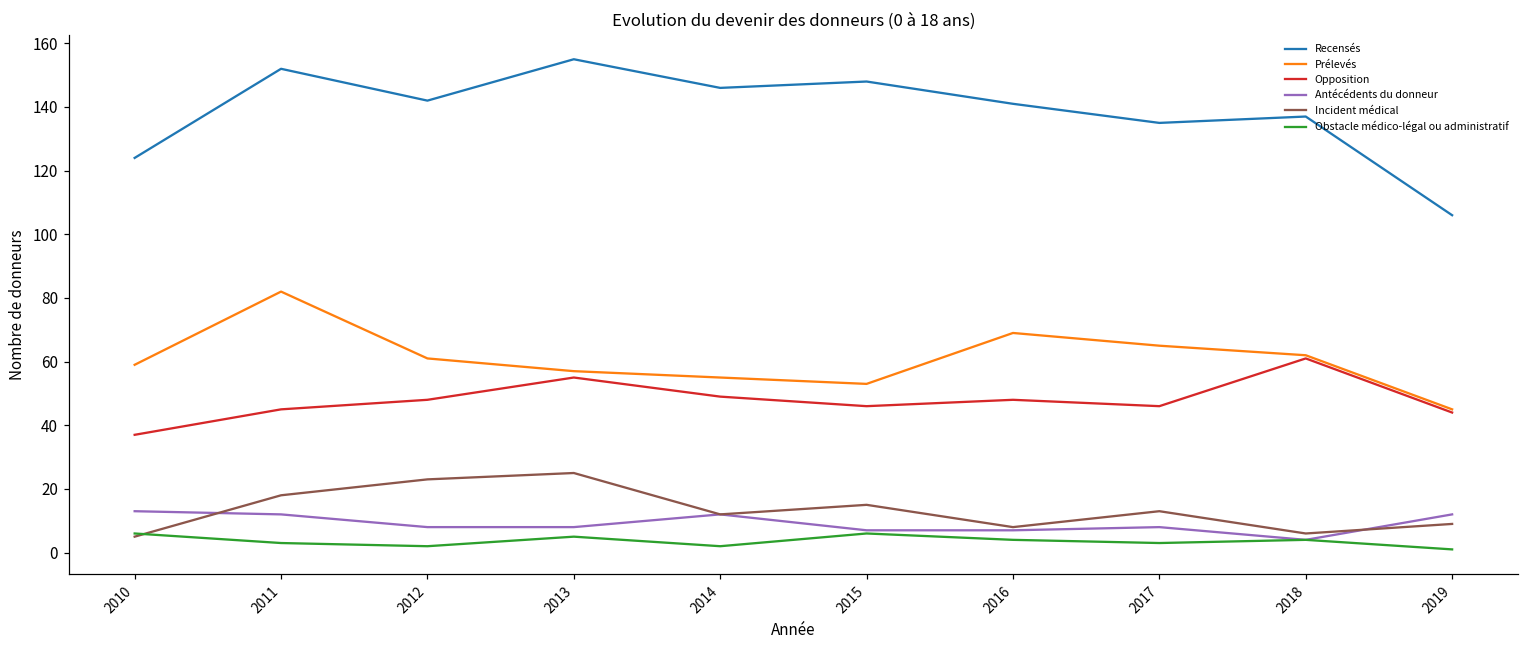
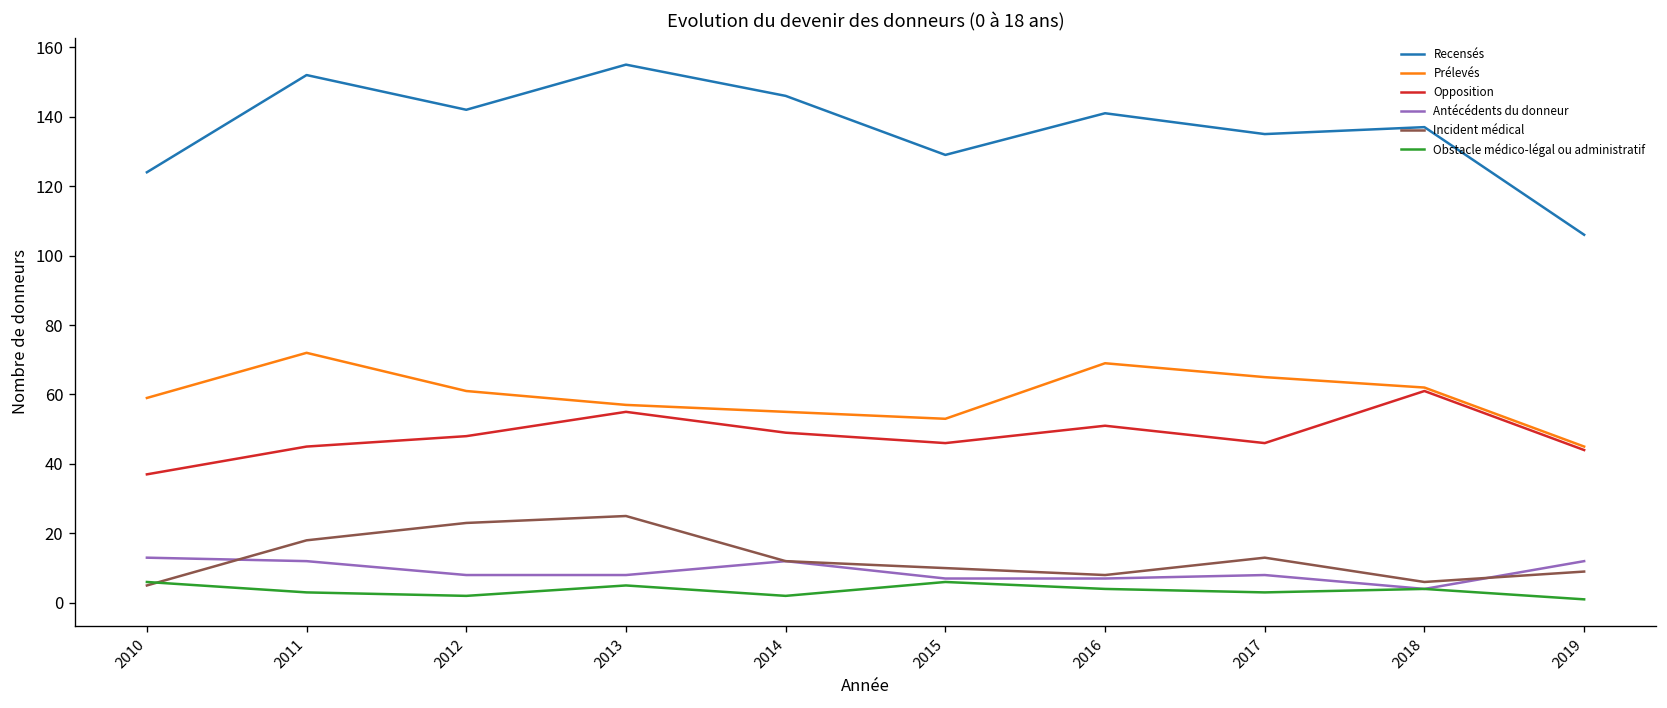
Prélevés, 2011: 82 -> 72
Recensés, 2015: 148 -> 129
Incident médical, 2015: 15 -> 10
Opposition, 2016: 48 -> 51
